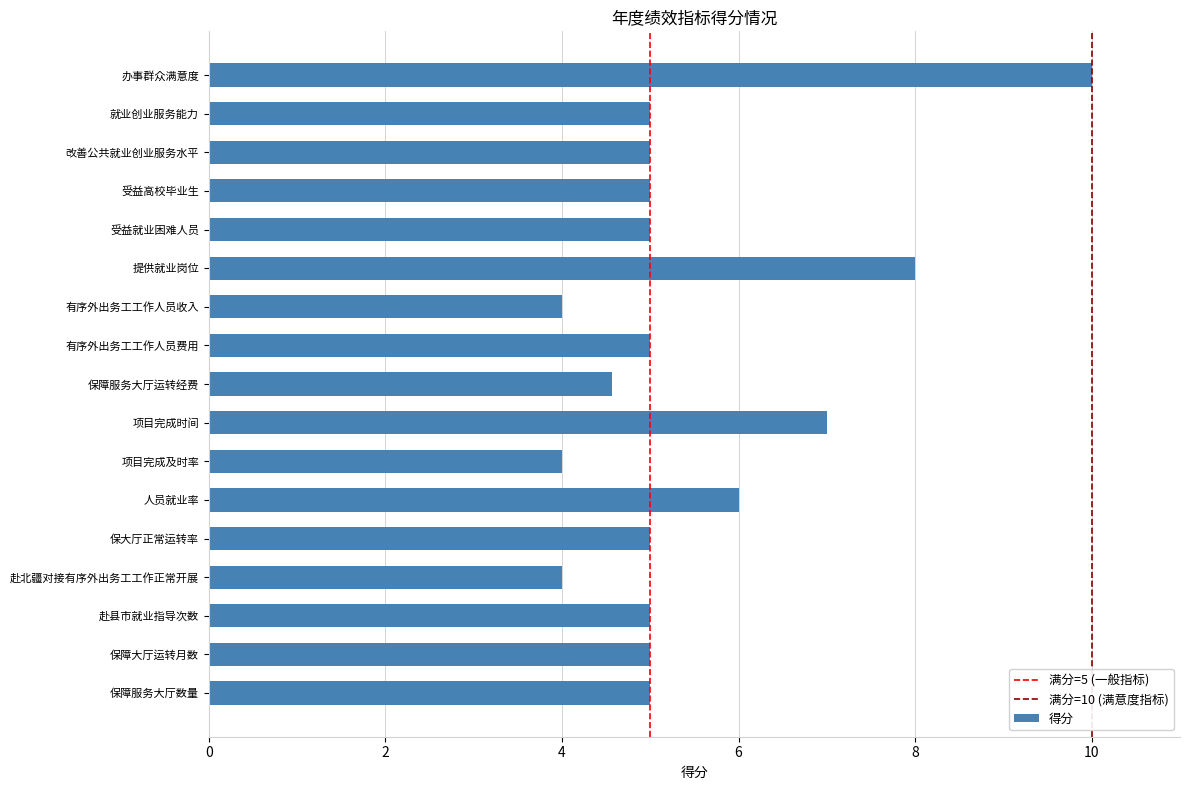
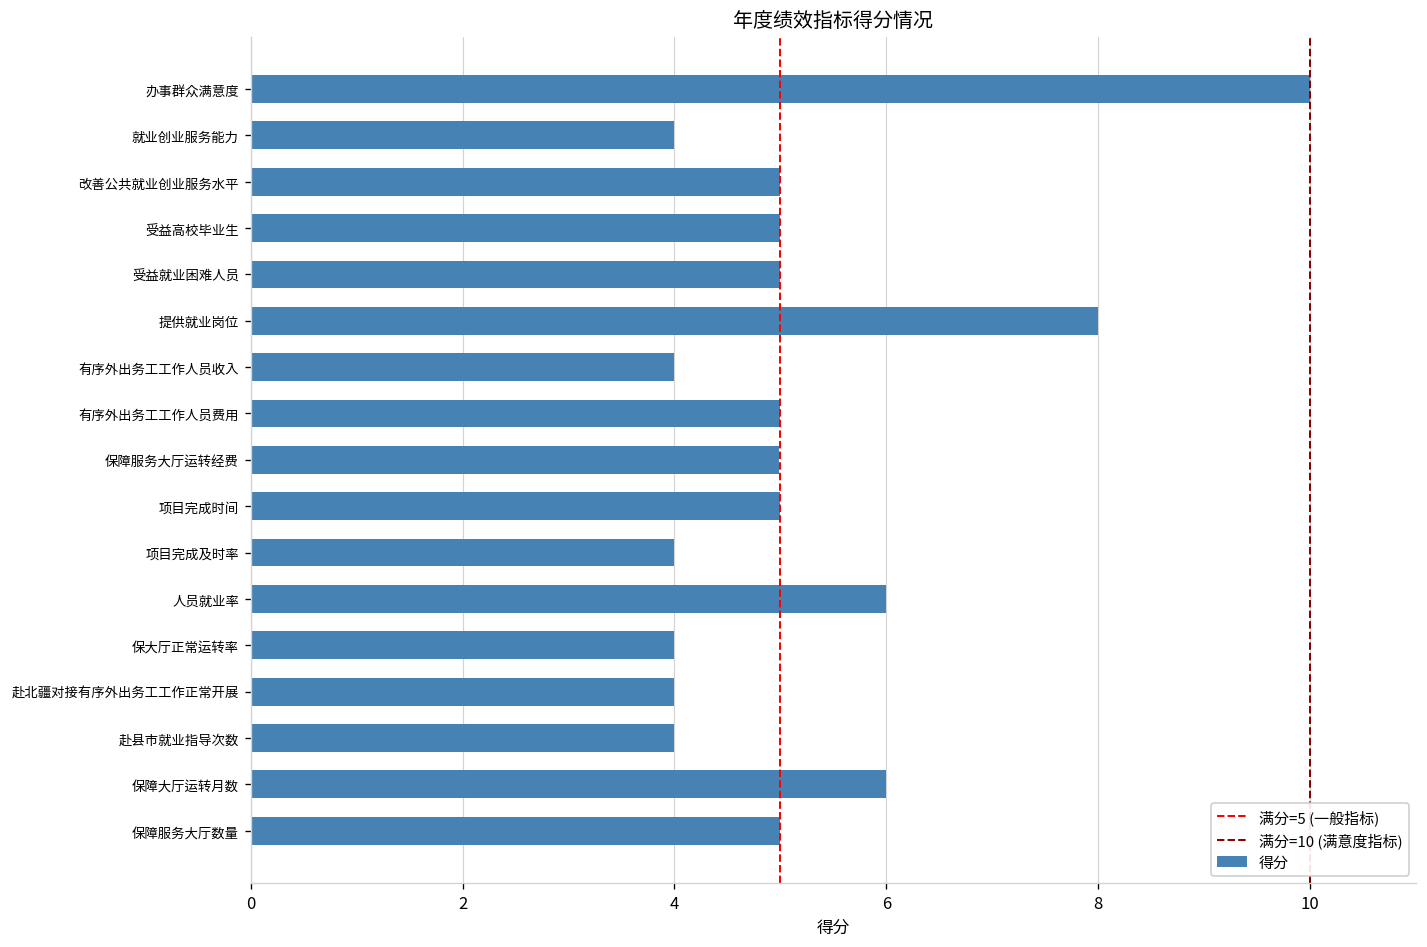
就业创业服务能力: 5 -> 4
保障服务大厅运转经费: 4.6 -> 5.0
项目完成时间: 7 -> 5
保大厅正常运转率: 5 -> 4
赴县市就业指导次数: 5 -> 4
保障大厅运转月数: 5 -> 6
